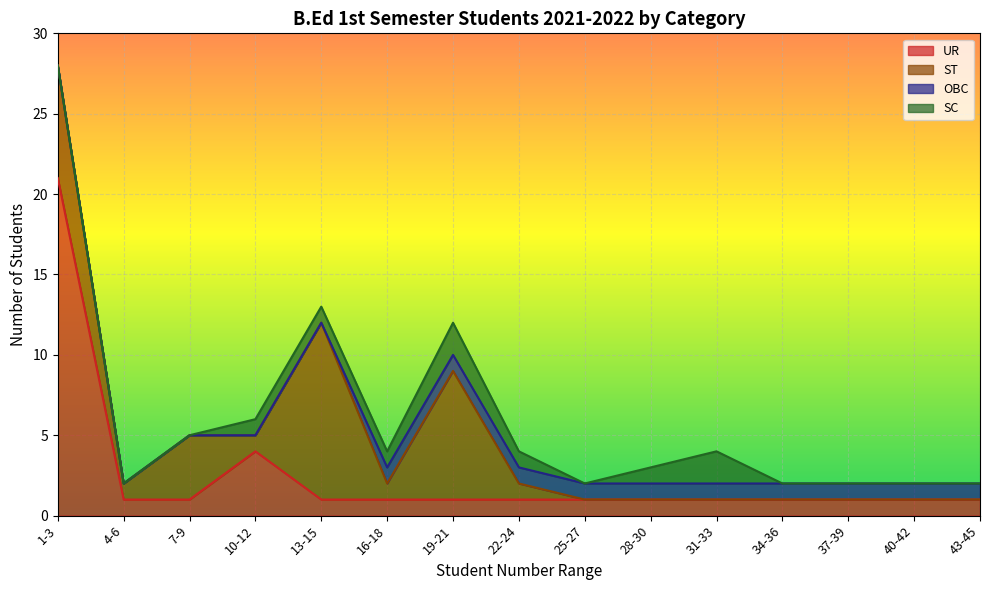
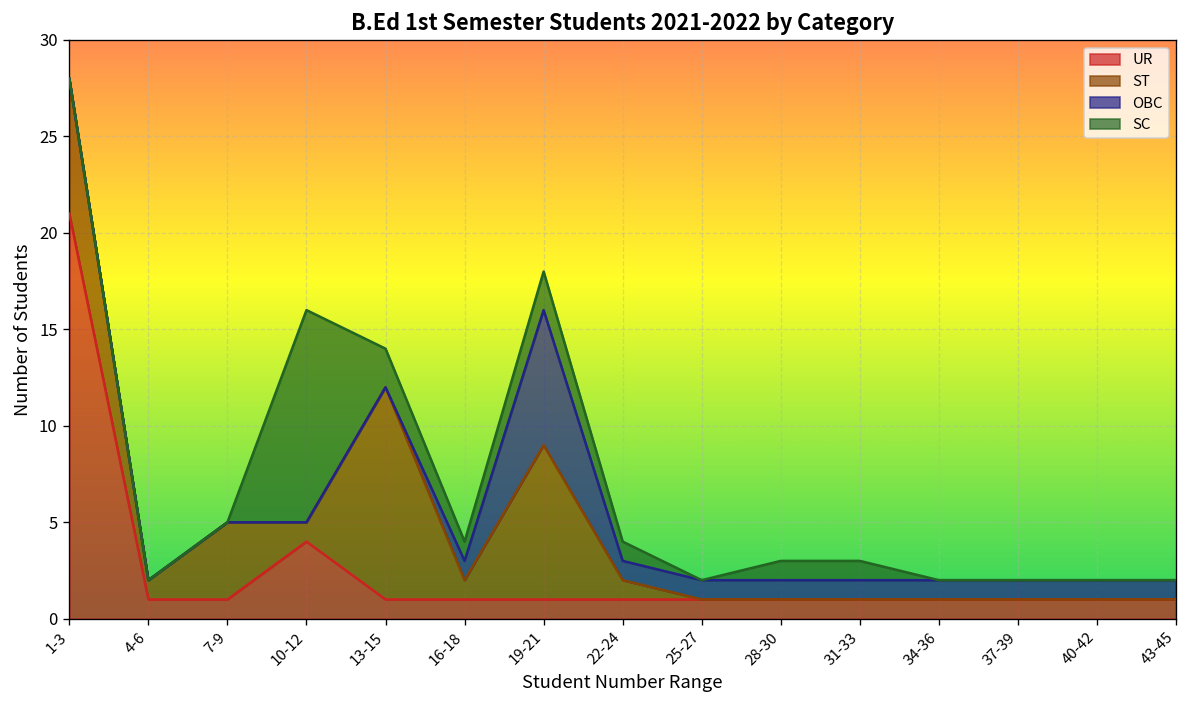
SC, 10-12: 1 -> 11
SC, 13-15: 1 -> 2
OBC, 19-21: 1 -> 7
SC, 31-33: 2 -> 1
